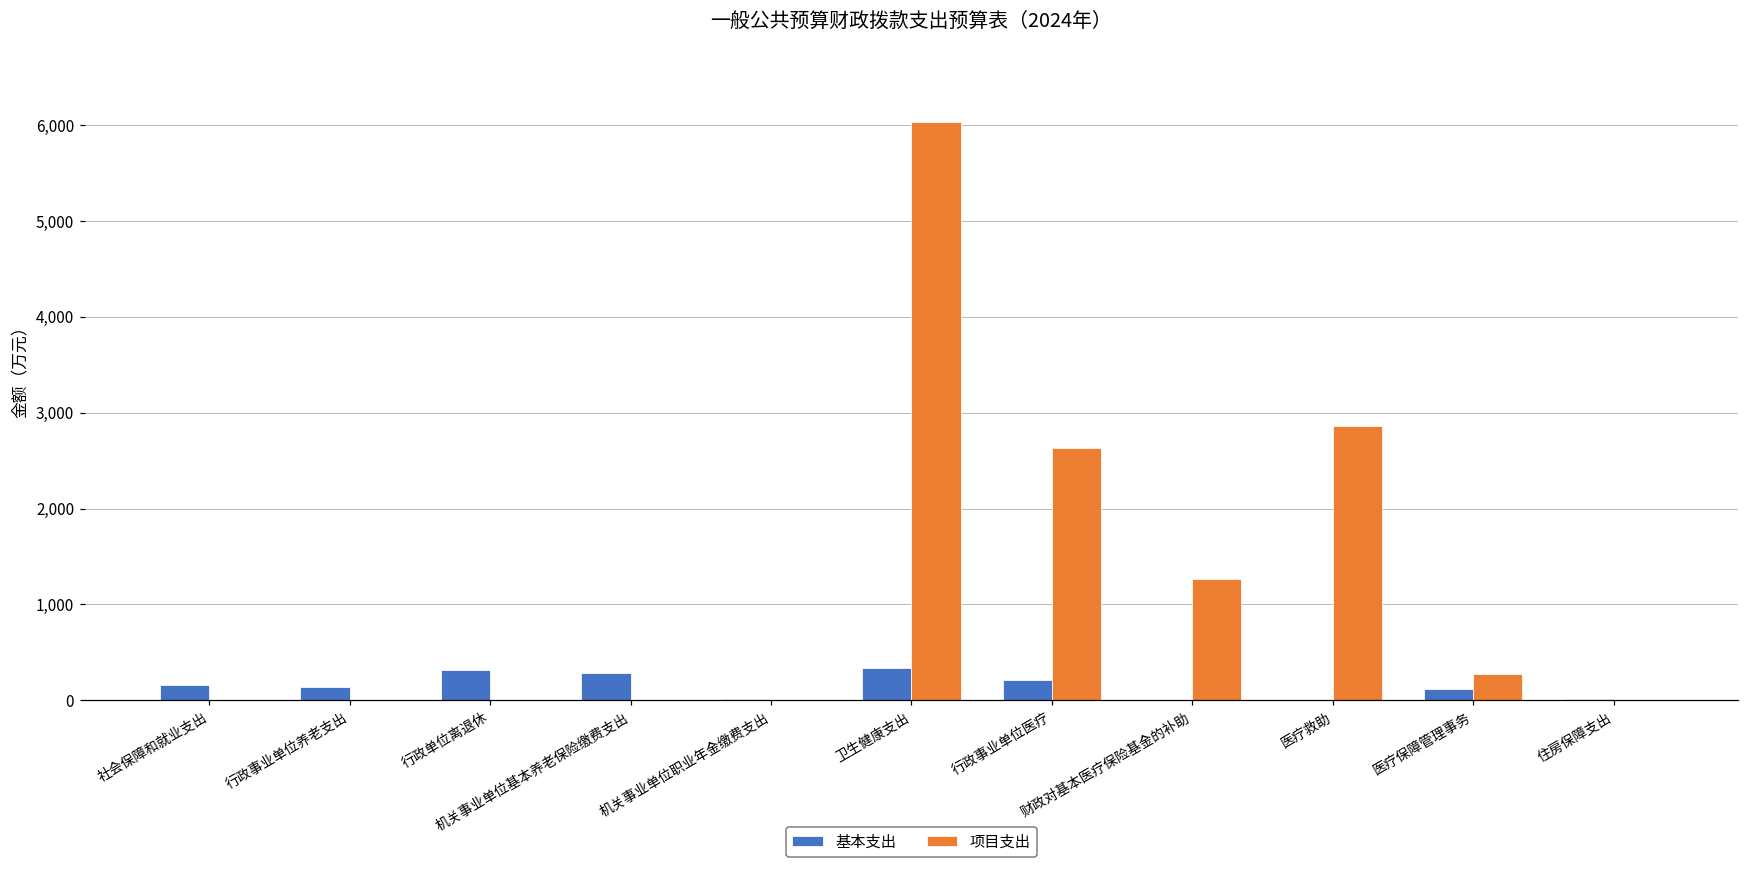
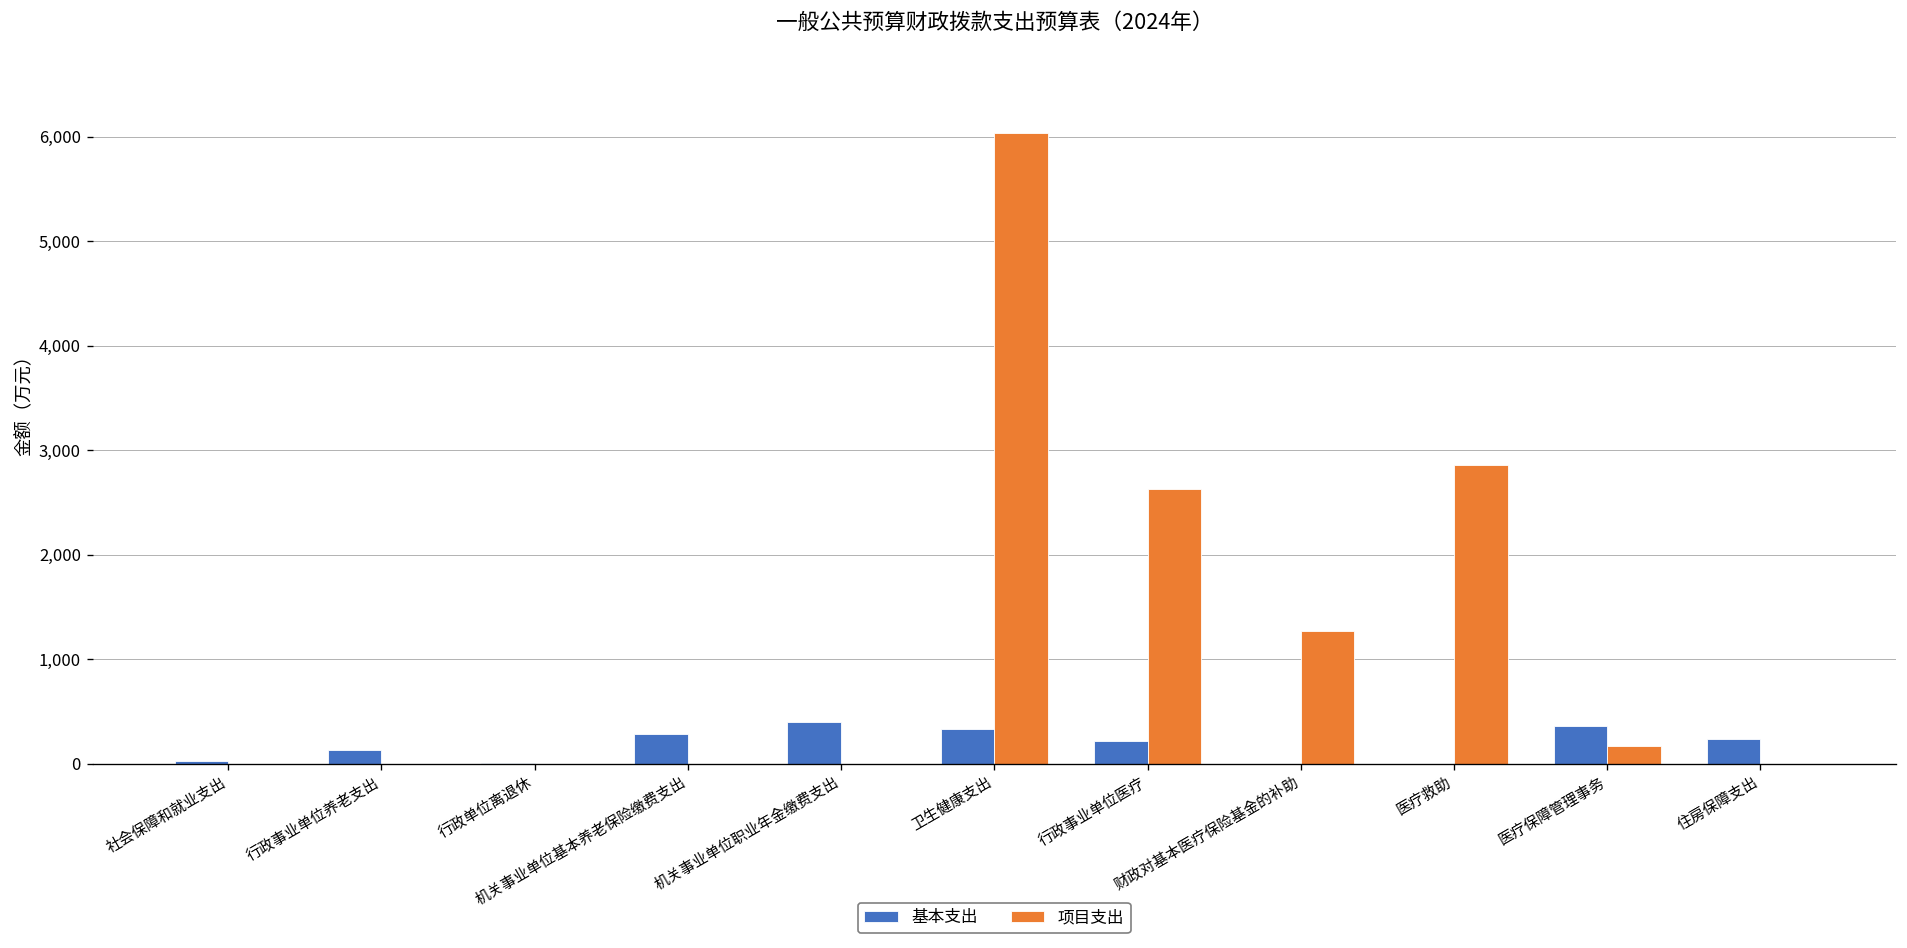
基本支出, 社会保障和就业支出: 200 -> 0
基本支出, 行政单位离退休: 300 -> 0
基本支出, 机关事业单位职业年金缴费支出: 0 -> 400
基本支出, 医疗保障管理事务: 100 -> 400
项目支出, 医疗保障管理事务: 300 -> 200
基本支出, 住房保障支出: 0 -> 200
